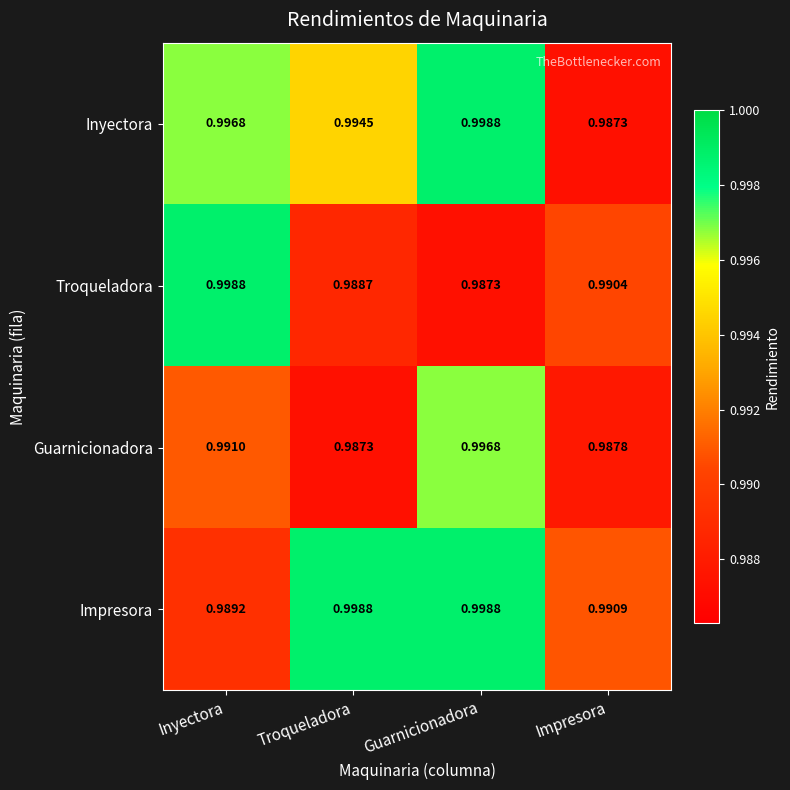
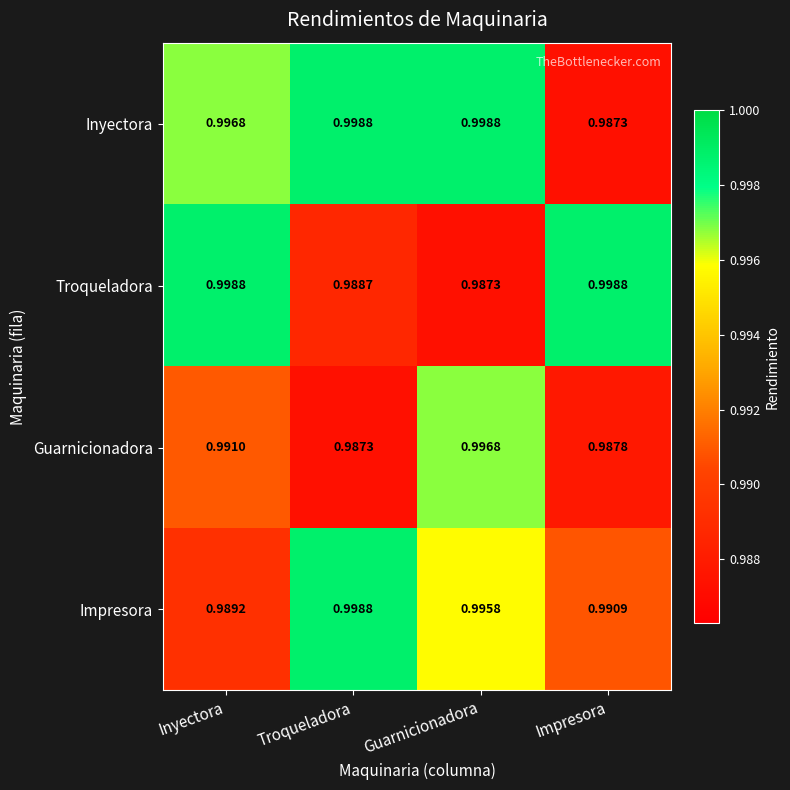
Inyectora, Troqueladora: 0.9945 -> 0.9988
Troqueladora, Impresora: 0.9904 -> 0.9988
Impresora, Guarnicionadora: 0.9988 -> 0.9958
